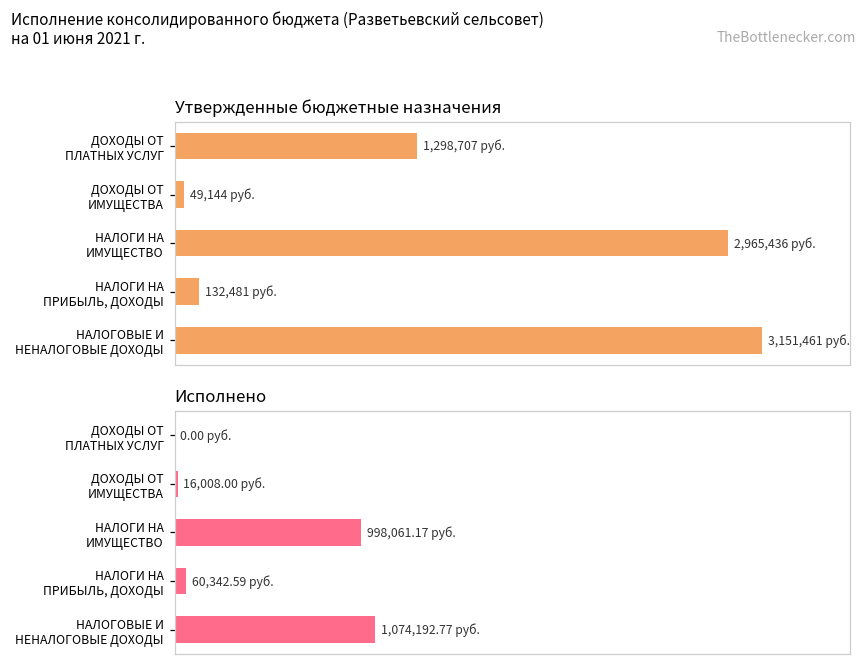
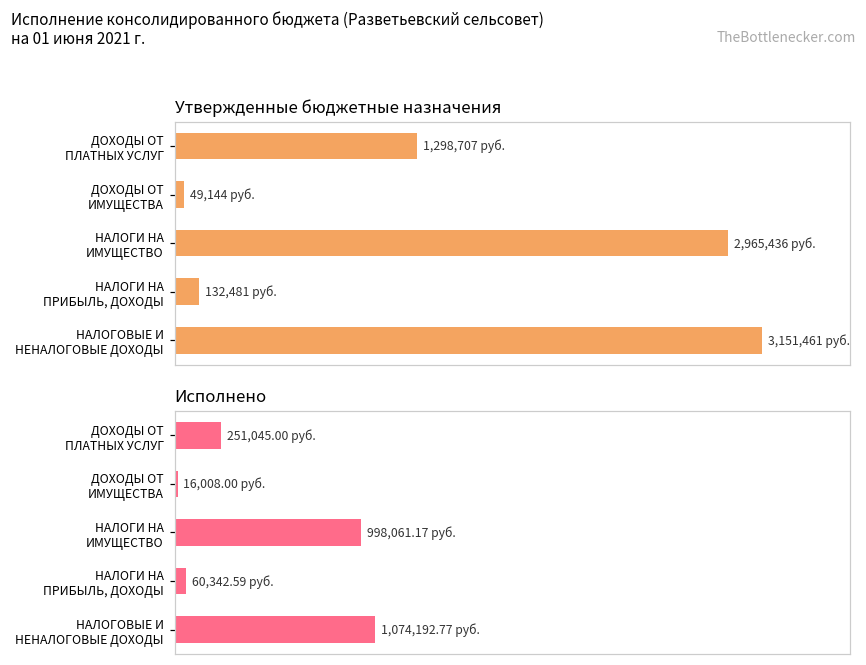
Исполнено, ДОХОДЫ ОТ ПЛАТНЫХ УСЛУГ: 0.00 -> 251,045.00
